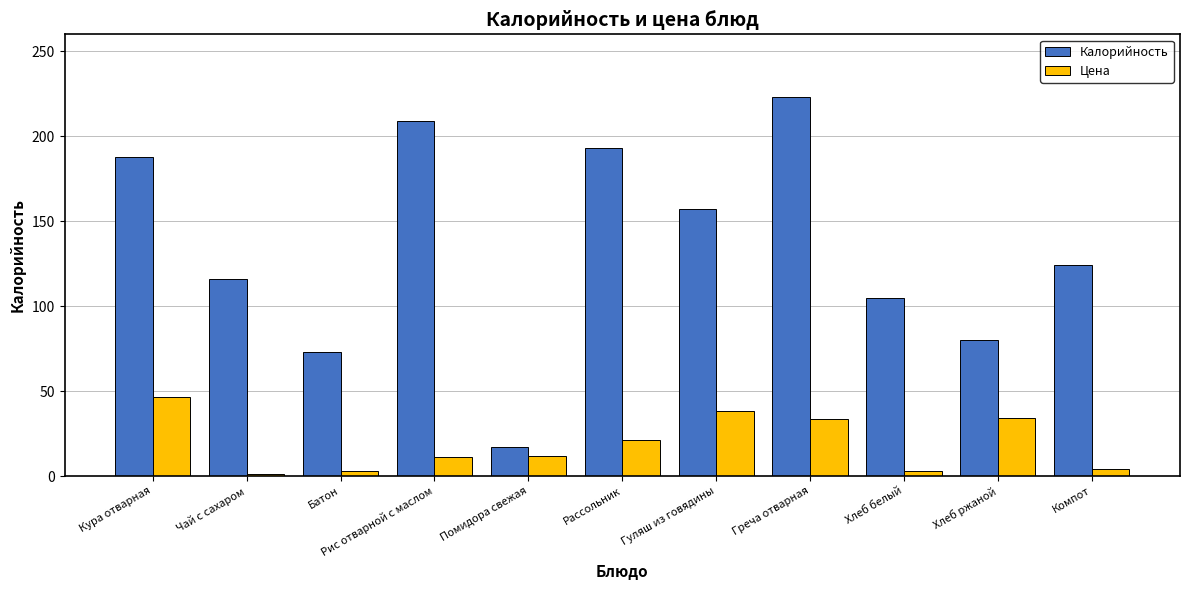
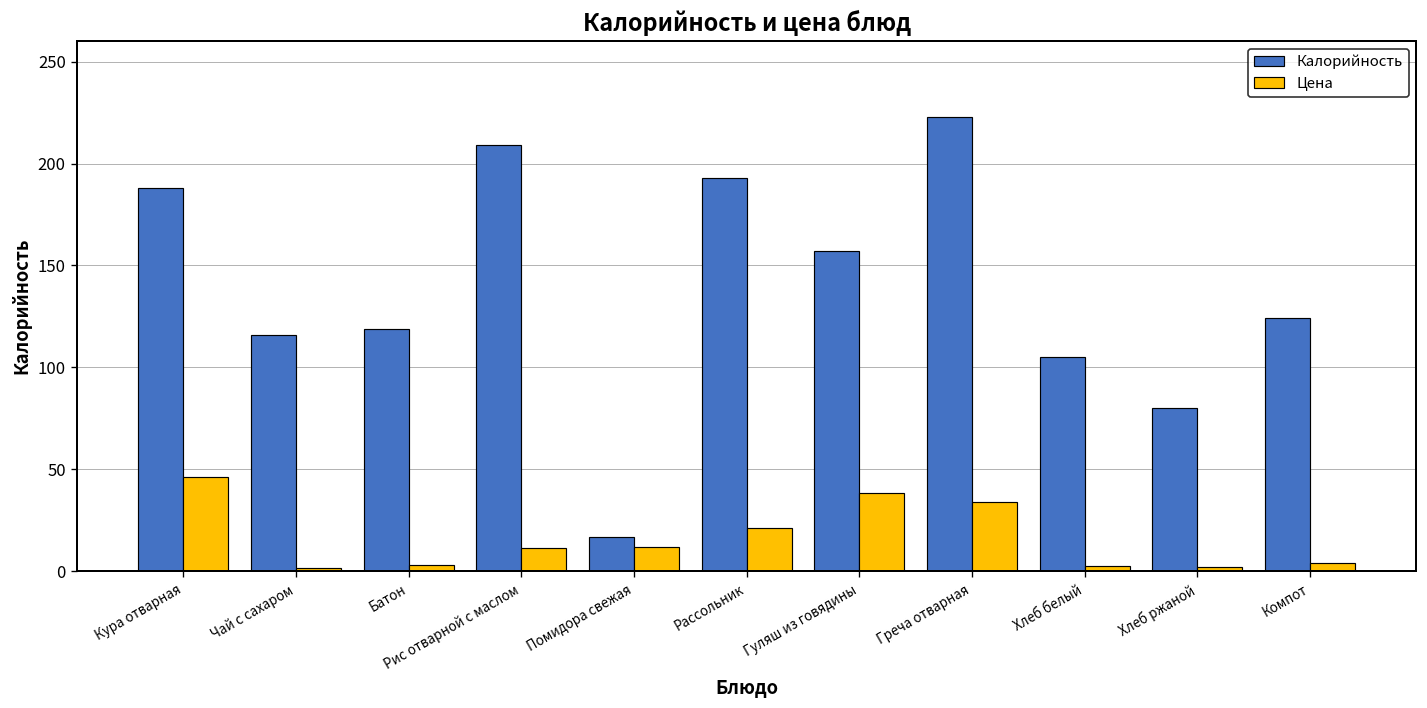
Калорийность, Батон: 73 -> 119
Цена, Хлеб ржаной: 34 -> 2
